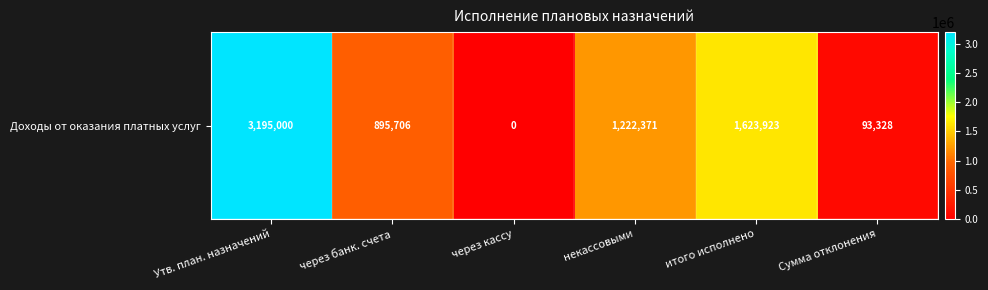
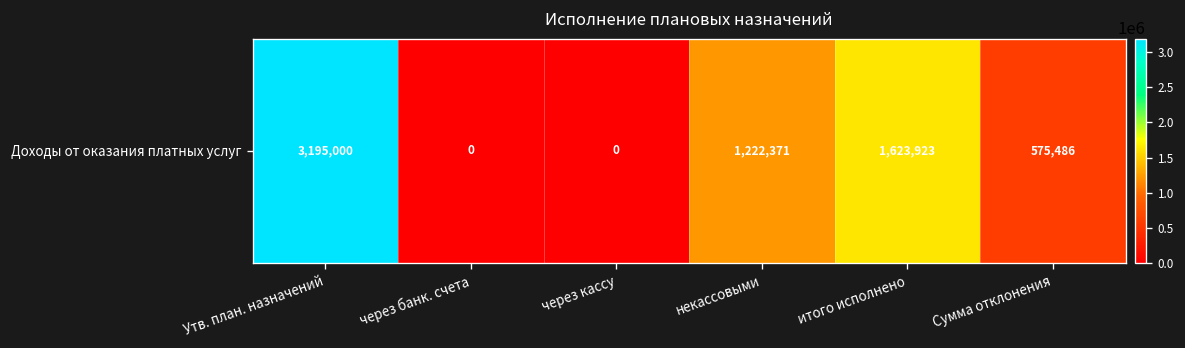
Доходы от оказания платных услуг, через банк. счета: 895,706 -> 0
Доходы от оказания платных услуг, Сумма отклонения: 93,328 -> 575,486
